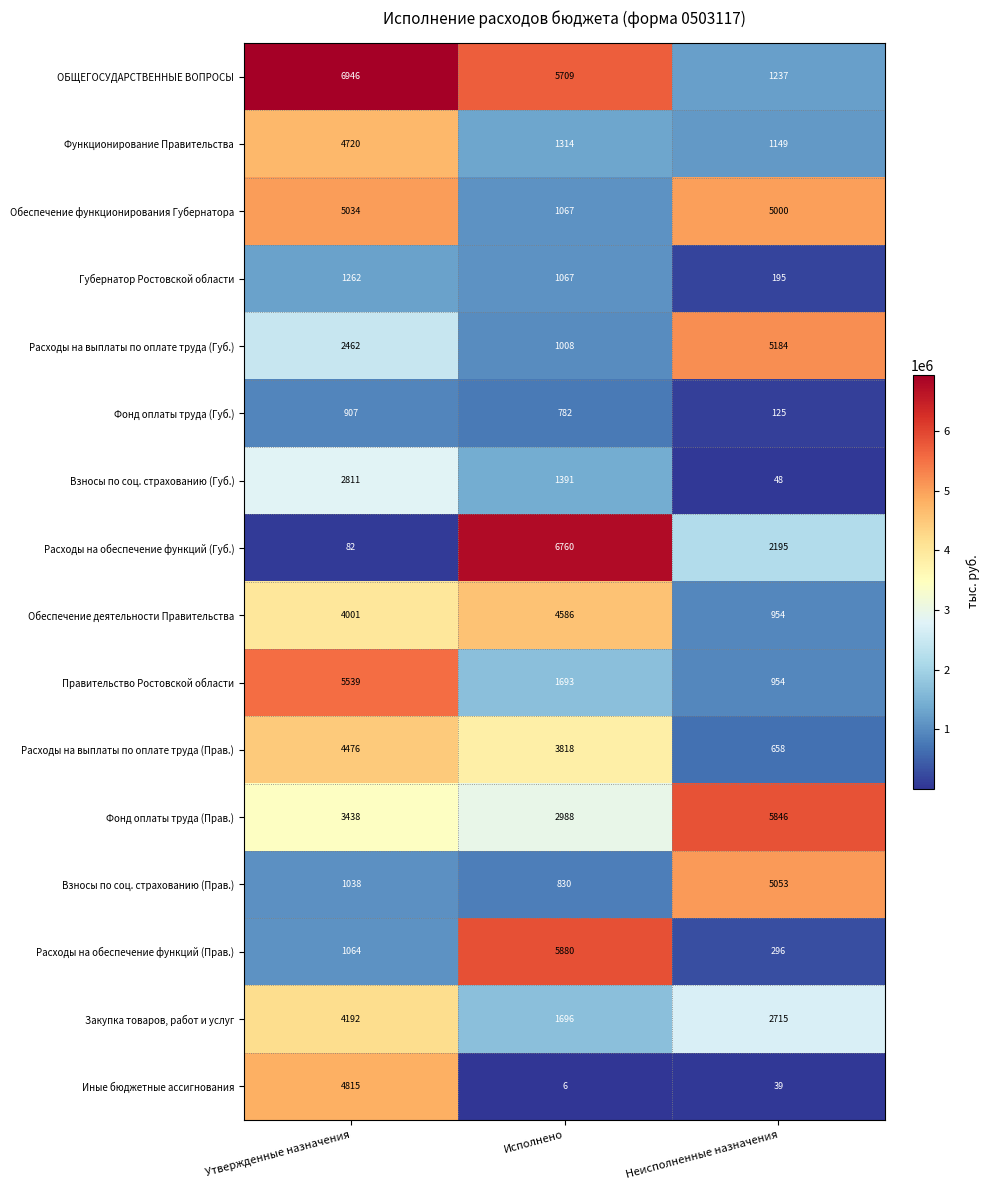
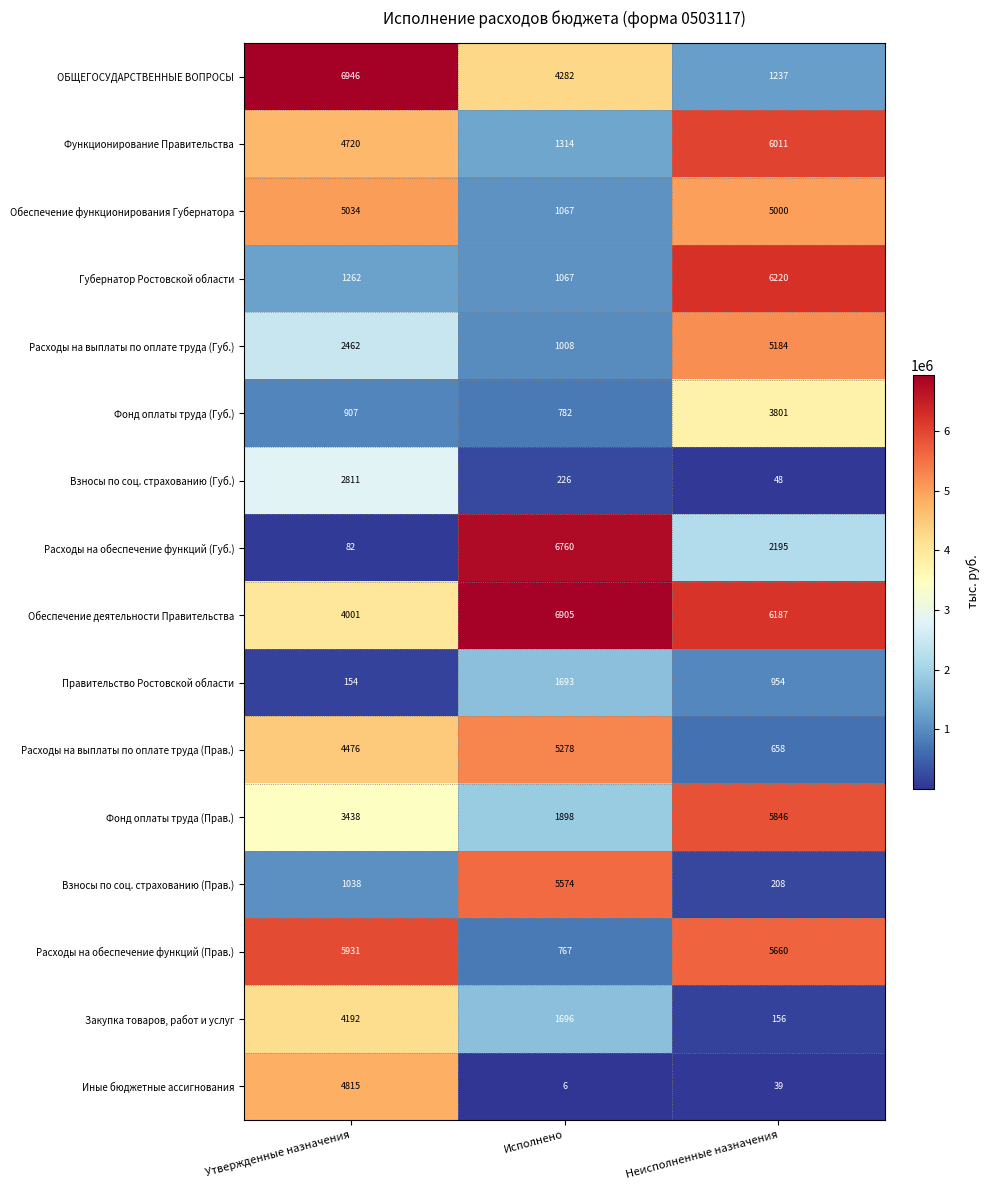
ОБЩЕГОСУДАРСТВЕННЫЕ ВОПРОСЫ, Исполнено: 5709 -> 4282
Функционирование Правительства, Неисполненные назначения: 1149 -> 6011
Губернатор Ростовской области, Неисполненные назначения: 195 -> 6220
Фонд оплаты труда (Губ.), Неисполненные назначения: 125 -> 3801
Взносы по соц. страхованию (Губ.), Исполнено: 1391 -> 226
Обеспечение деятельности Правительства, Исполнено: 4586 -> 6905
Обеспечение деятельности Правительства, Неисполненные назначения: 954 -> 6187
Правительство Ростовской области, Утвержденные назначения: 5539 -> 154
Расходы на выплаты по оплате труда (Прав.), Исполнено: 3818 -> 5278
Фонд оплаты труда (Прав.), Исполнено: 2988 -> 1898
Взносы по соц. страхованию (Прав.), Исполнено: 830 -> 5574
Взносы по соц. страхованию (Прав.), Неисполненные назначения: 5053 -> 208
Расходы на обеспечение функций (Прав.), Утвержденные назначения: 1064 -> 5931
Расходы на обеспечение функций (Прав.), Исполнено: 5880 -> 767
Расходы на обеспечение функций (Прав.), Неисполненные назначения: 296 -> 5660
Закупка товаров, работ и услуг, Неисполненные назначения: 2715 -> 156
